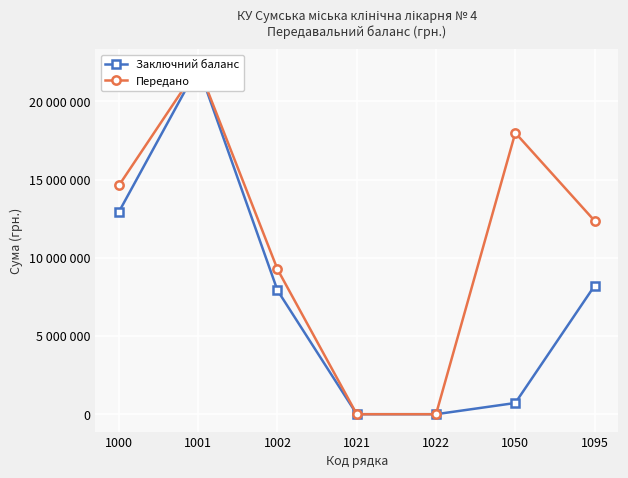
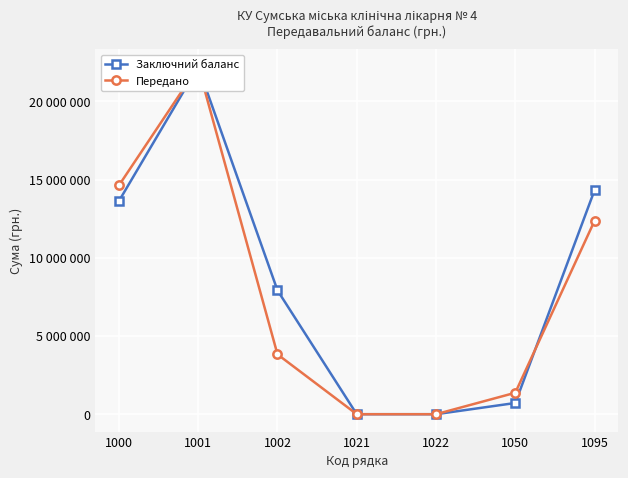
Заключний баланс, 1000: 12900000 -> 13600000
Передано, 1002: 9300000 -> 3800000
Передано, 1050: 18000000 -> 1400000
Заключний баланс, 1095: 8200000 -> 14300000
